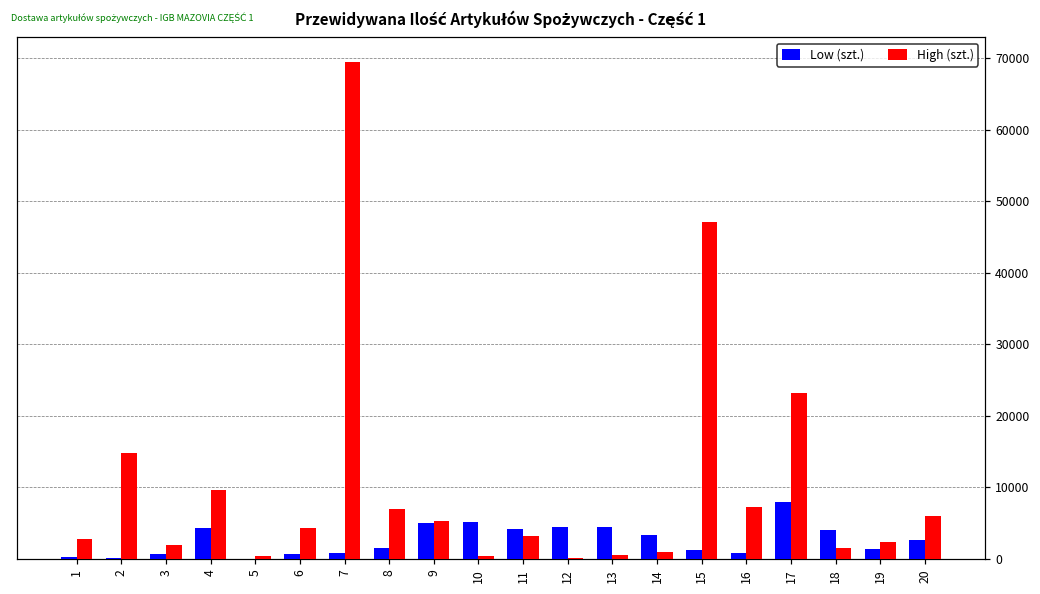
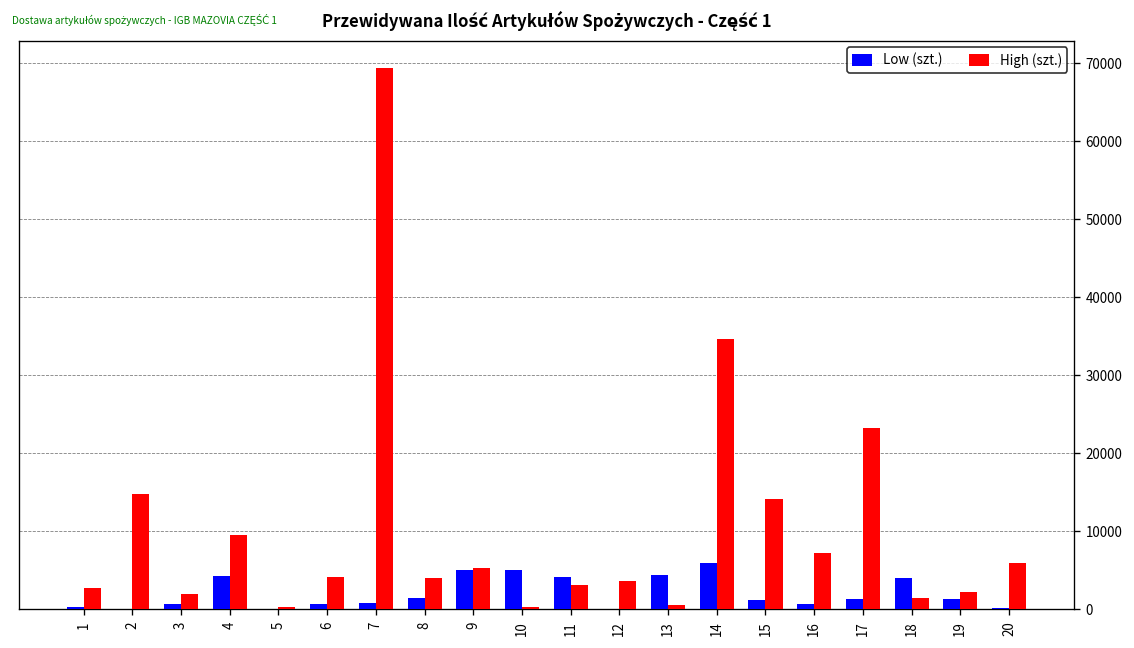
High (szt.), 8: 7000 -> 4000
Low (szt.), 12: 4000 -> 0
High (szt.), 12: 0 -> 4000
Low (szt.), 14: 3000 -> 6000
High (szt.), 14: 1000 -> 35000
High (szt.), 15: 47000 -> 14000
Low (szt.), 17: 8000 -> 1000
Low (szt.), 20: 3000 -> 0
